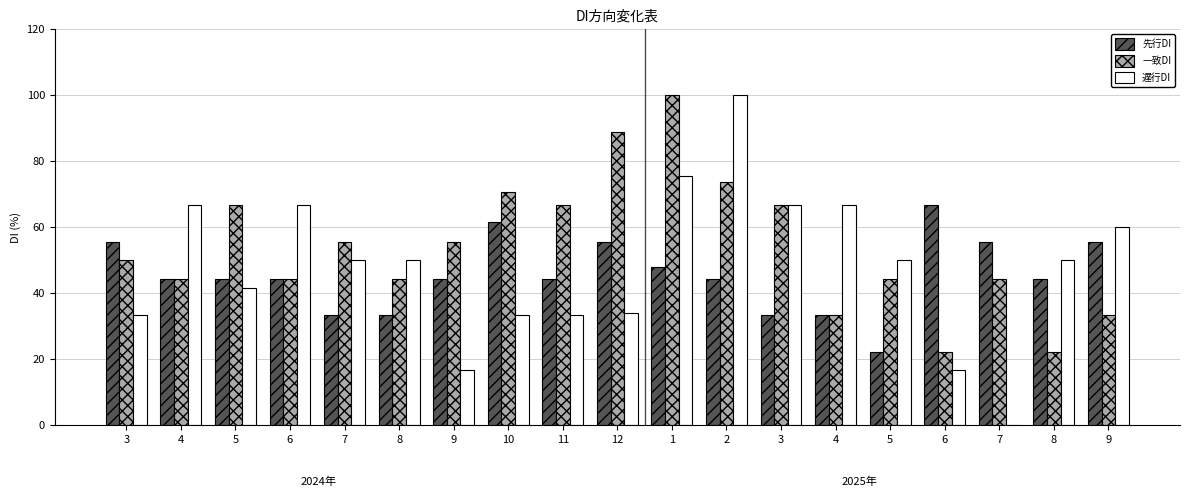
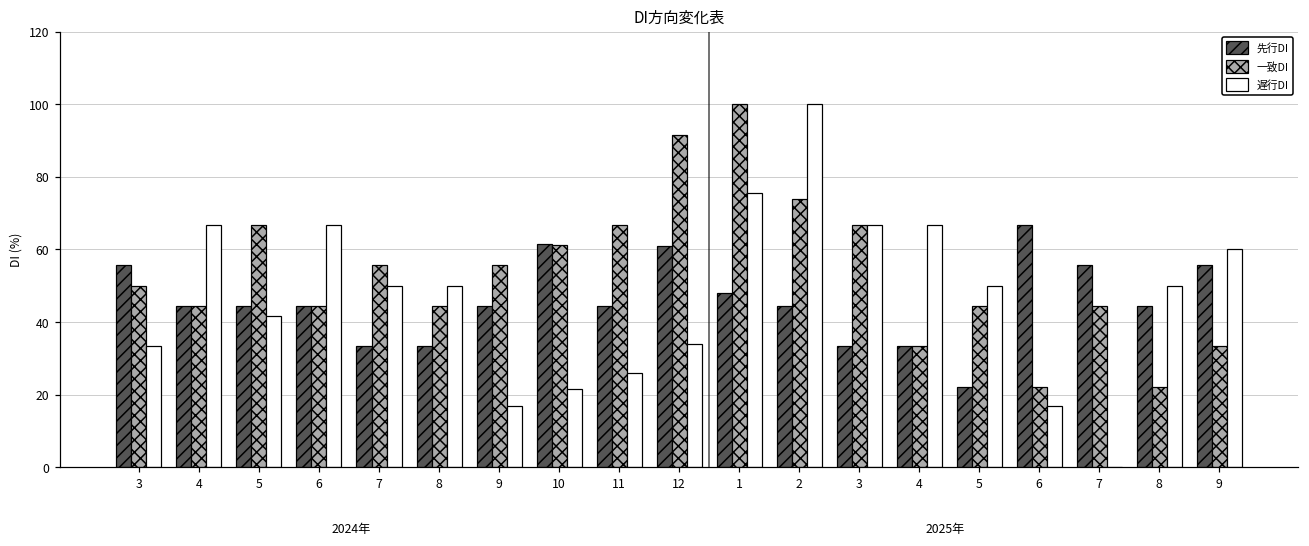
一致DI, 10: 71 -> 61
遅行DI, 10: 33 -> 22
遅行DI, 11: 33 -> 26
先行DI, 12: 56 -> 61
一致DI, 12: 89 -> 91
